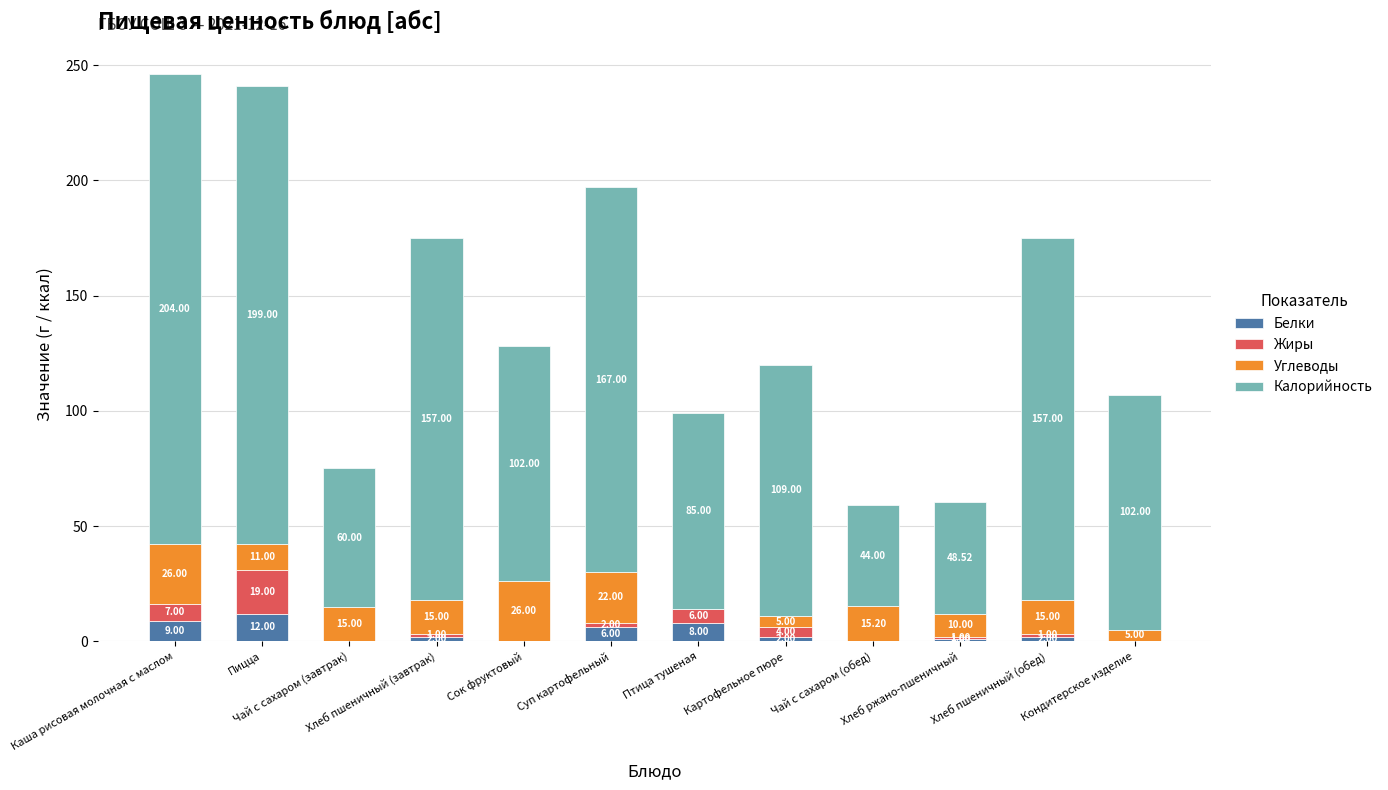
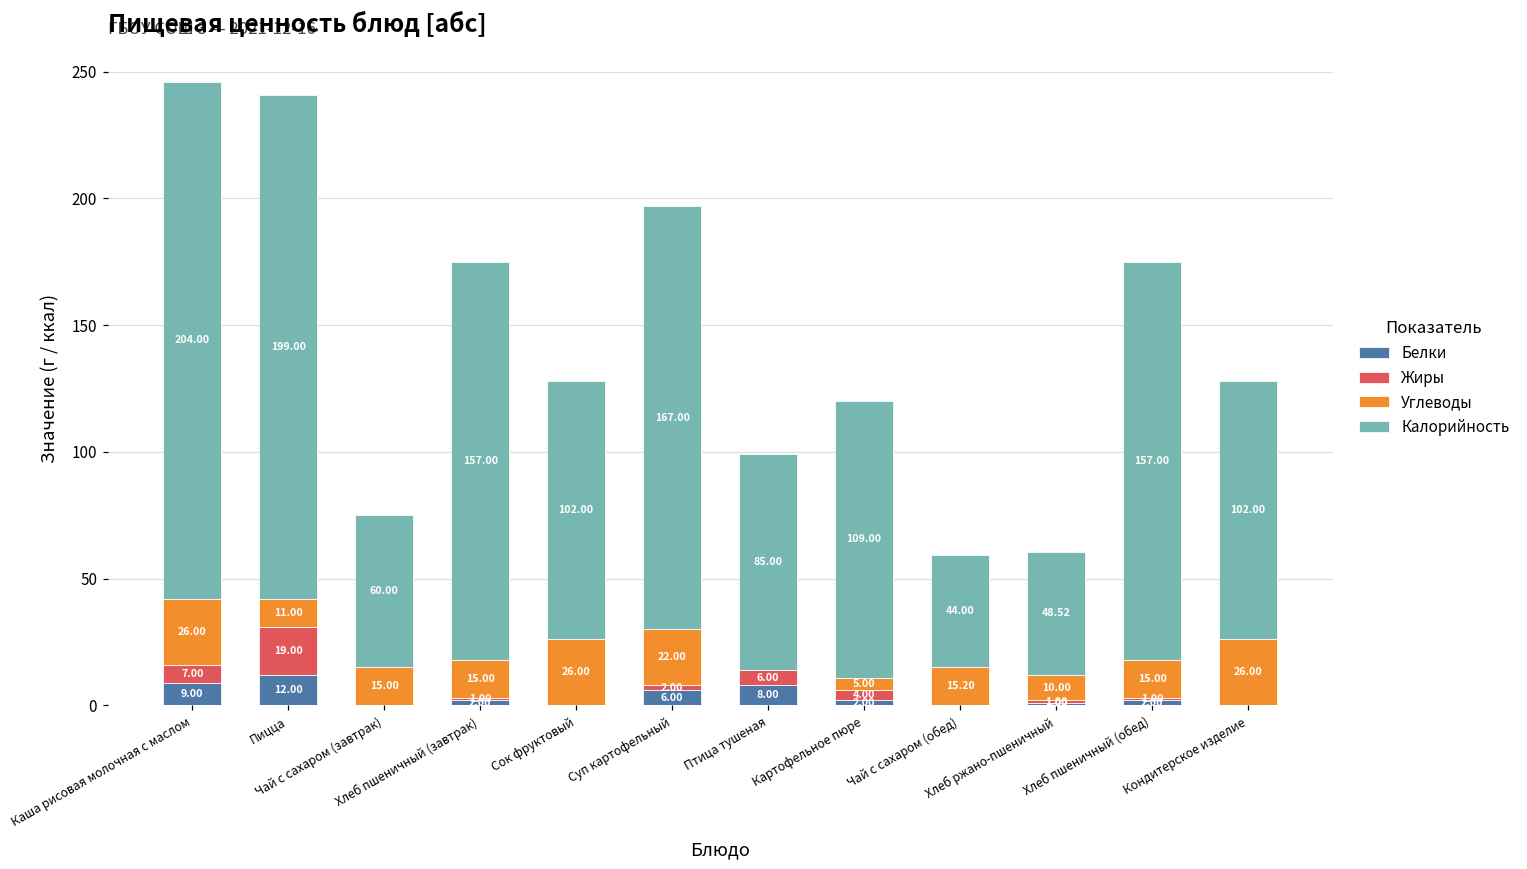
Углеводы, Кондитерское изделие: 5.00 -> 26.00
